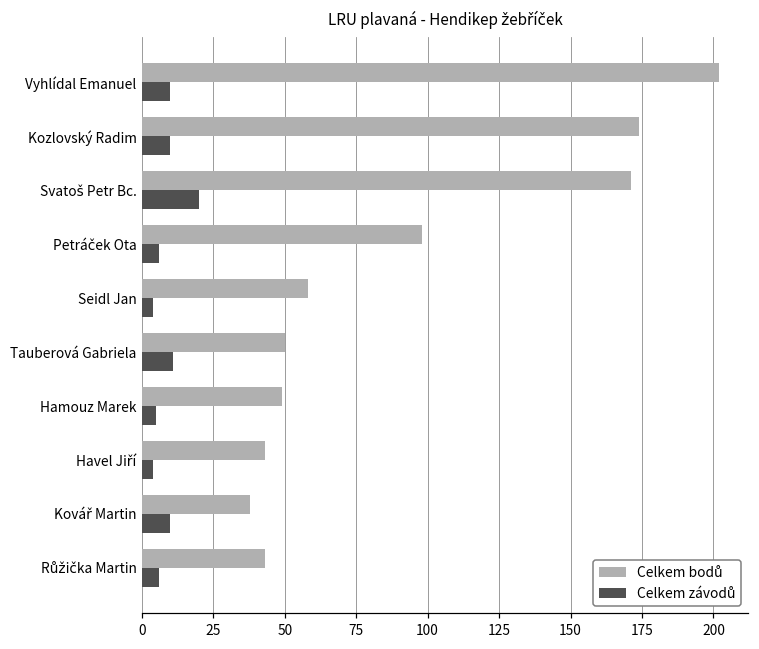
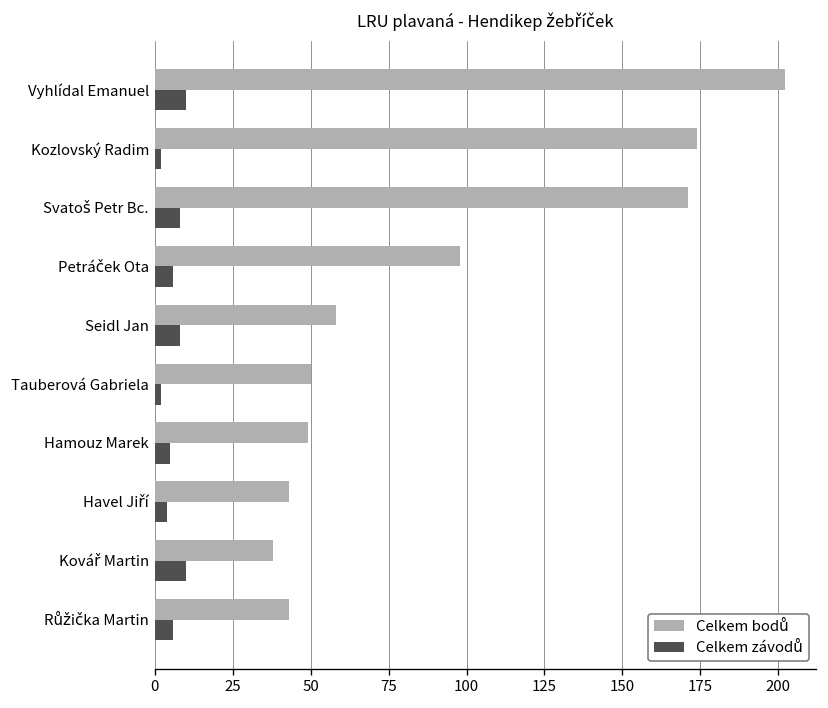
Celkem závodů, Kozlovský Radim: 10 -> 2
Celkem závodů, Svatoš Petr Bc.: 20 -> 8
Celkem závodů, Seidl Jan: 4 -> 8
Celkem závodů, Tauberová Gabriela: 11 -> 2
